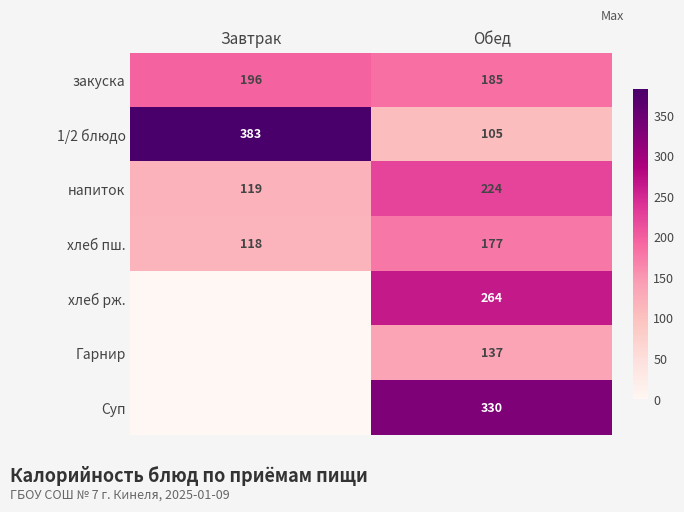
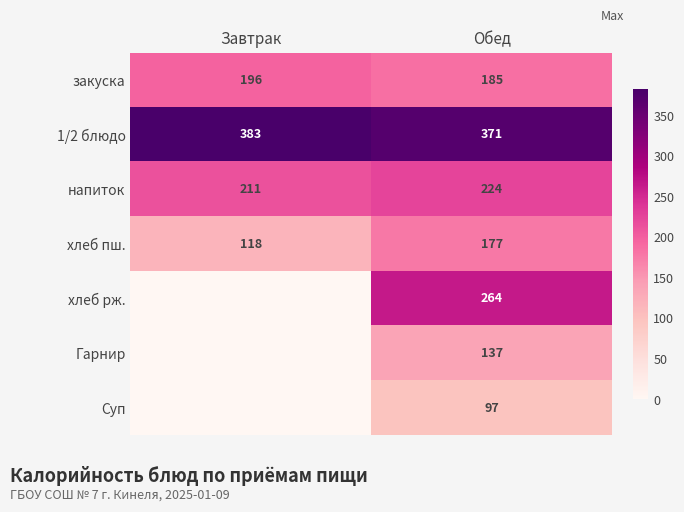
1/2 блюдо, Обед: 105 -> 371
напиток, Завтрак: 119 -> 211
Суп, Обед: 330 -> 97
